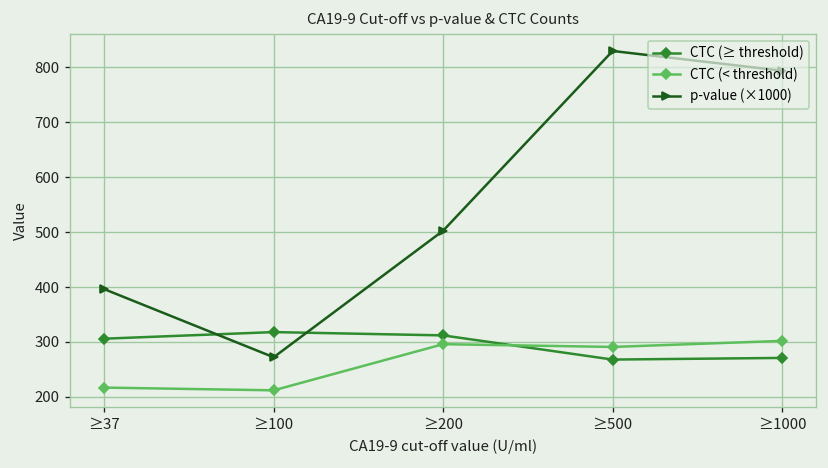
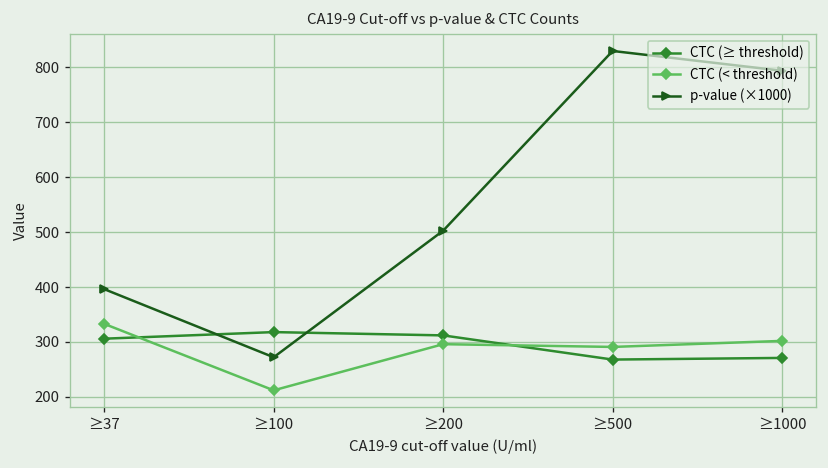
CTC (< threshold), ≥37: 220 -> 330
